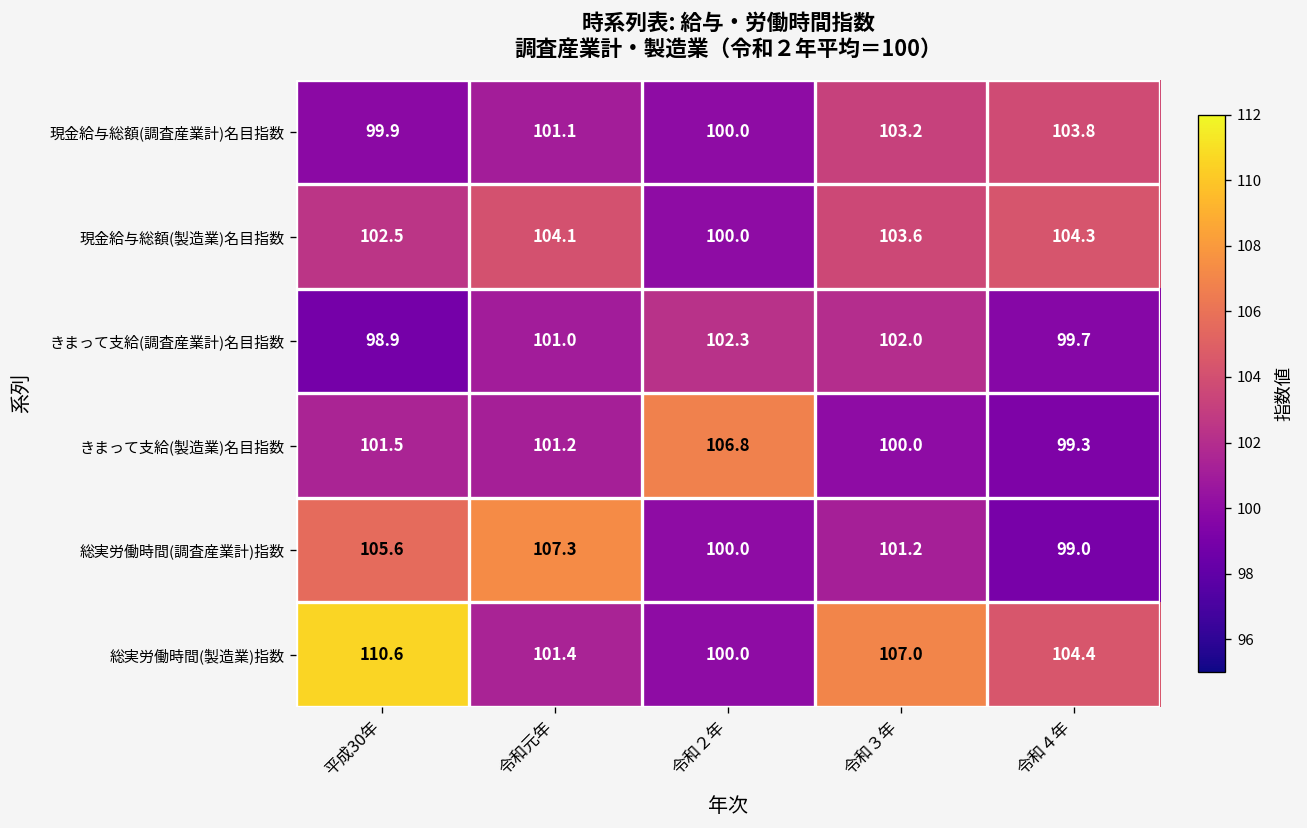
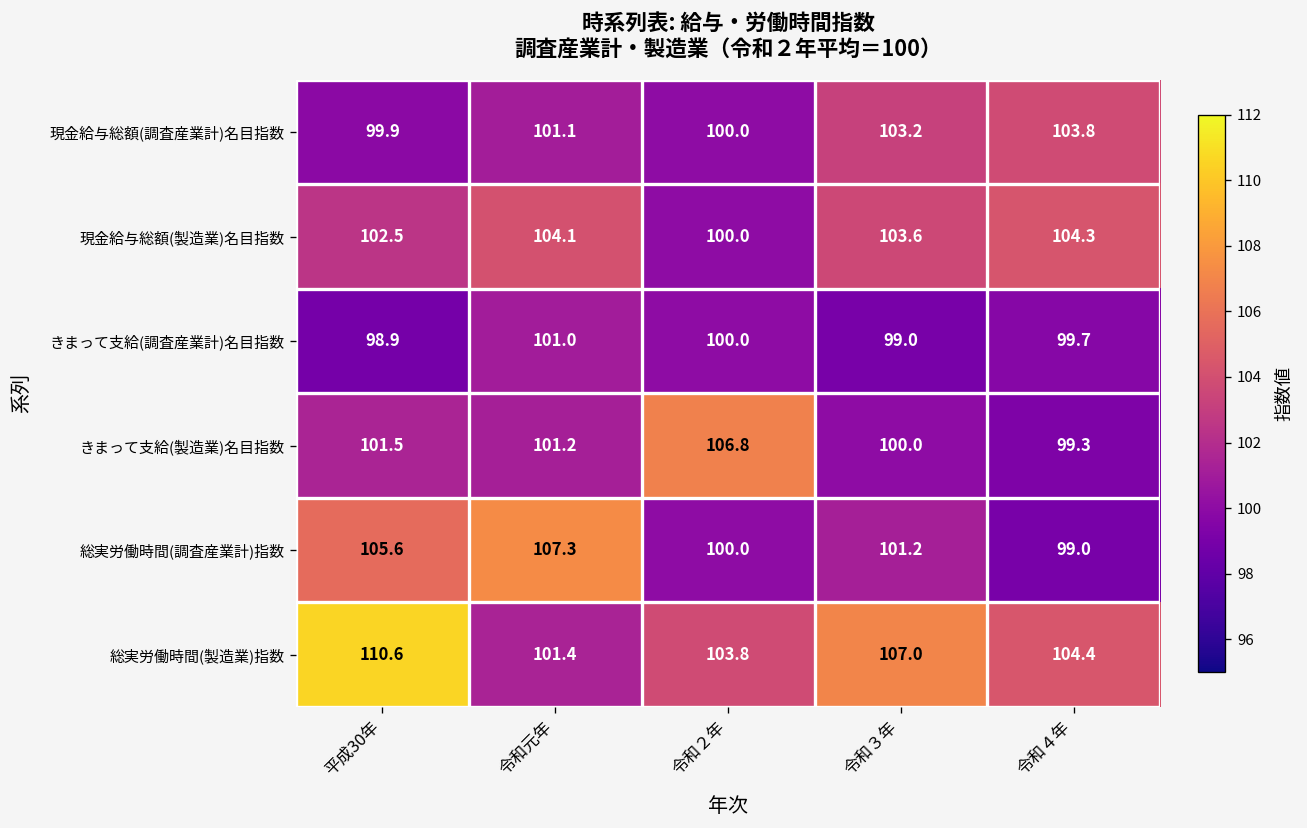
きまって支給(調査産業計)名目指数, 令和２年: 102.3 -> 100.0
きまって支給(調査産業計)名目指数, 令和３年: 102.0 -> 99.0
総実労働時間(製造業)指数, 令和２年: 100.0 -> 103.8
